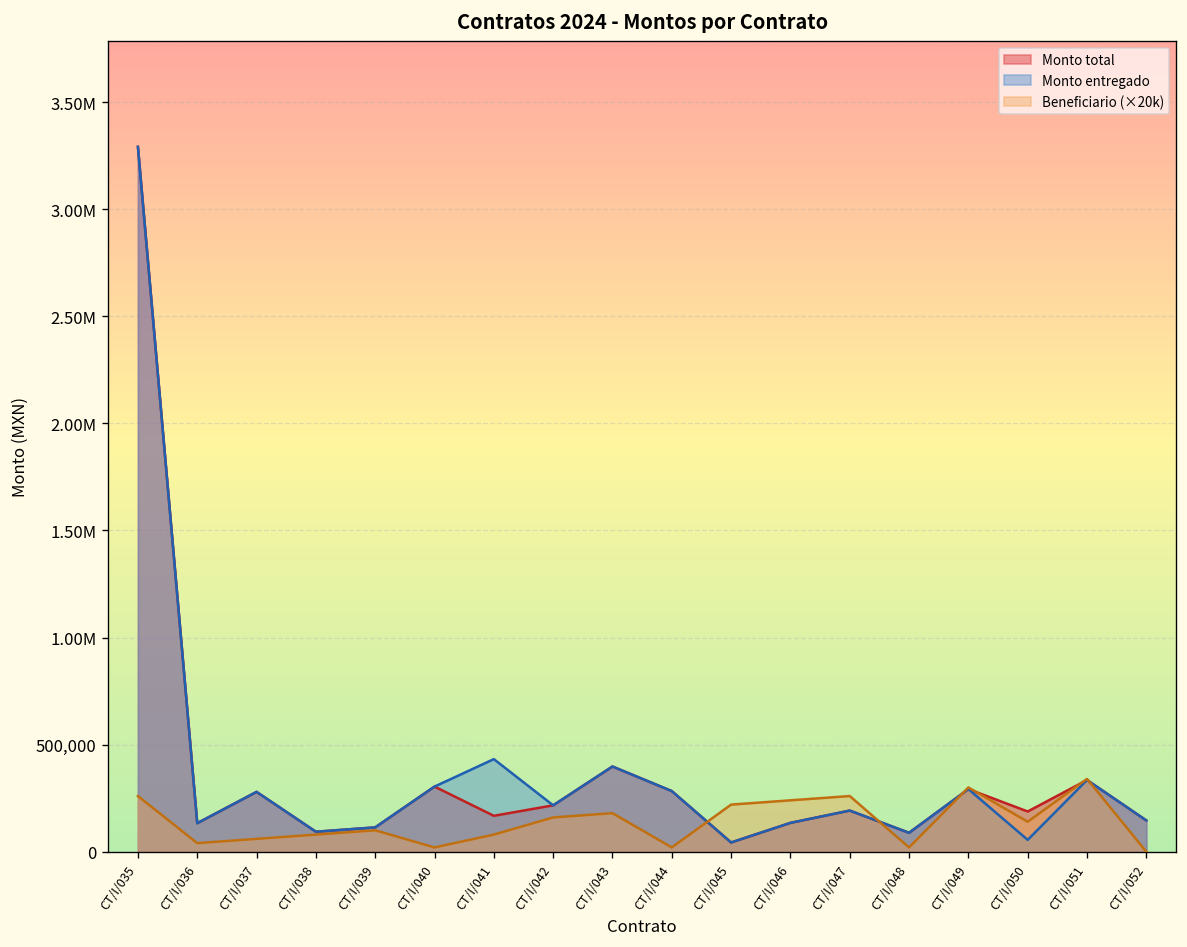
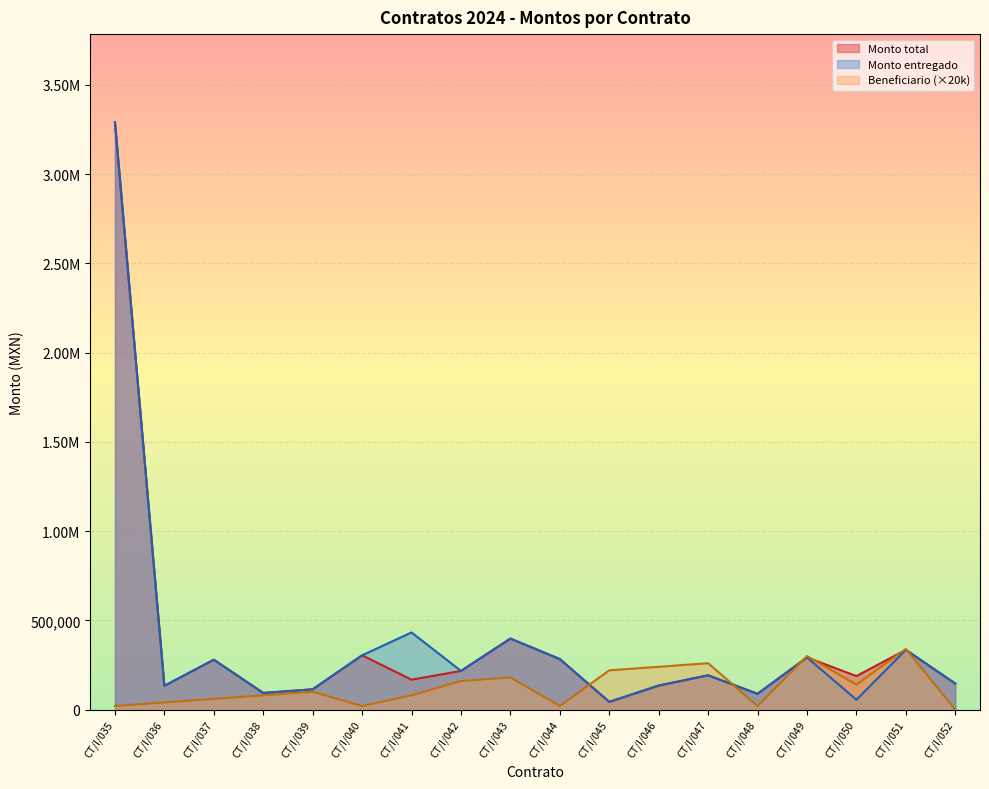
Beneficiario (×20k), CT/I/035: 260,000 -> 20,000
